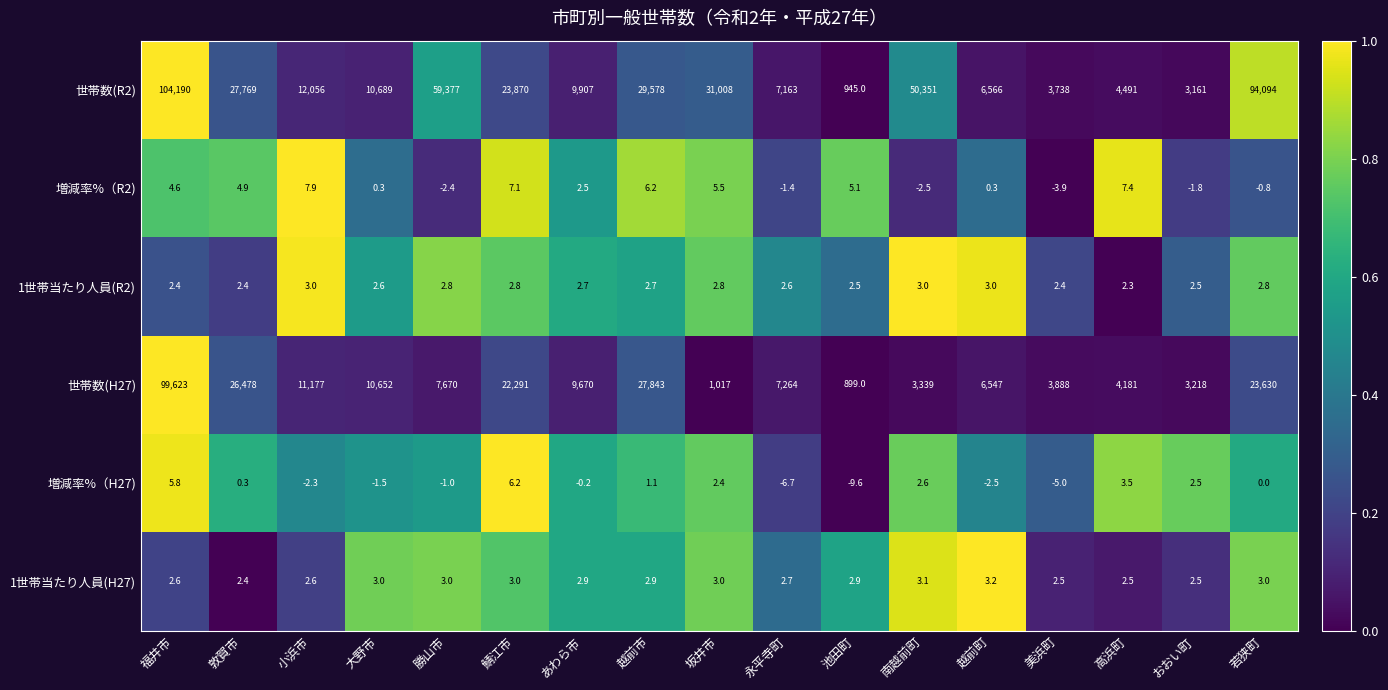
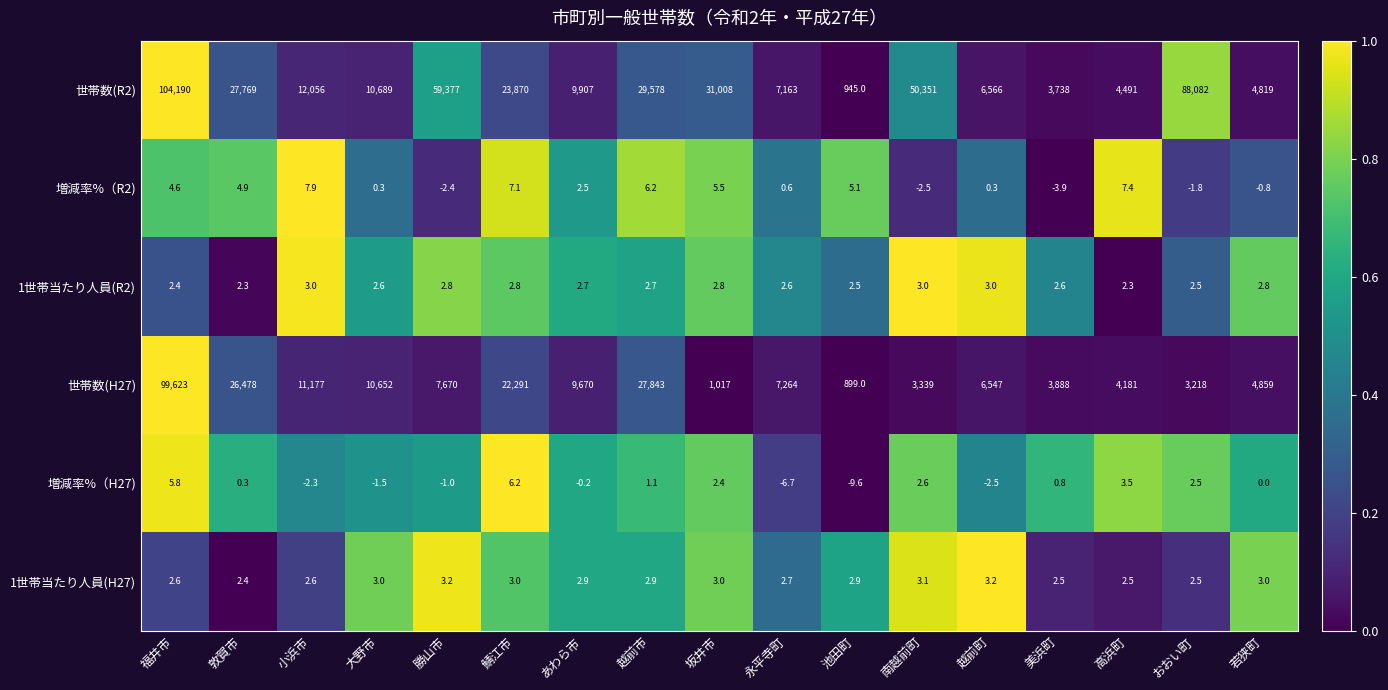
世帯数(R2), おおい町: 3,161 -> 88,082
世帯数(R2), 若狭町: 94,094 -> 4,819
増減率%（R2), 永平寺町: -1.4 -> 0.6
1世帯当たり人員(R2), 敦賀市: 2.4 -> 2.3
1世帯当たり人員(R2), 美浜町: 2.4 -> 2.6
世帯数(H27), 若狭町: 23,630 -> 4,859
増減率%（H27), 美浜町: -5.0 -> 0.8
1世帯当たり人員(H27), 勝山市: 3.0 -> 3.2
